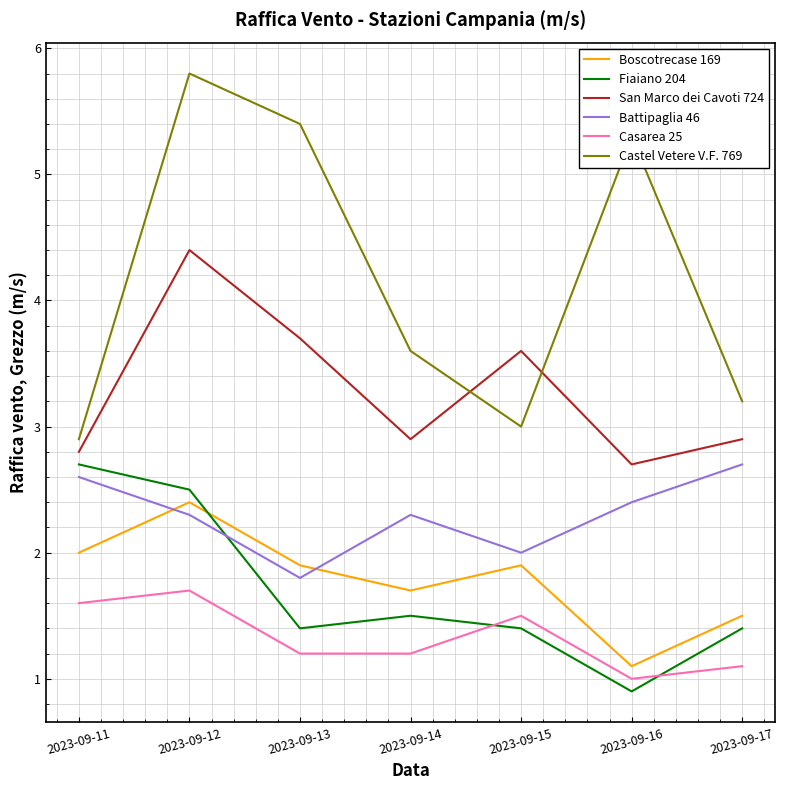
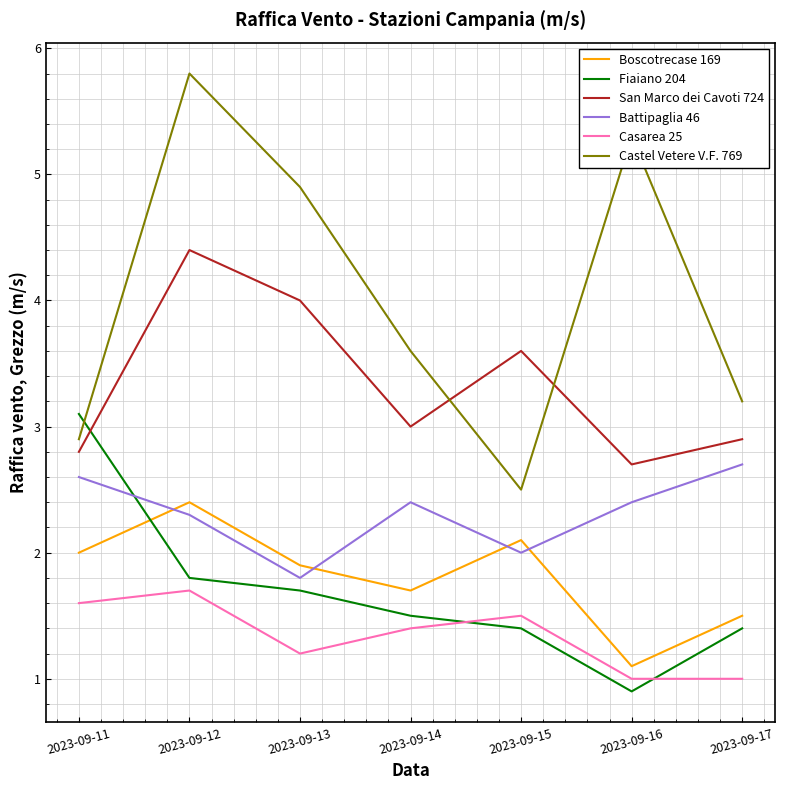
Fiaiano 204, 2023-09-11: 2.7 -> 3.1
Fiaiano 204, 2023-09-12: 2.5 -> 1.8
Fiaiano 204, 2023-09-13: 1.4 -> 1.7
San Marco dei Cavoti 724, 2023-09-13: 3.7 -> 4.0
Castel Vetere V.F. 769, 2023-09-13: 5.4 -> 4.9
San Marco dei Cavoti 724, 2023-09-14: 2.9 -> 3.0
Battipaglia 46, 2023-09-14: 2.3 -> 2.4
Casarea 25, 2023-09-14: 1.2 -> 1.4
Boscotrecase 169, 2023-09-15: 1.9 -> 2.1
Castel Vetere V.F. 769, 2023-09-15: 3.0 -> 2.5
Casarea 25, 2023-09-17: 1.1 -> 1.0
